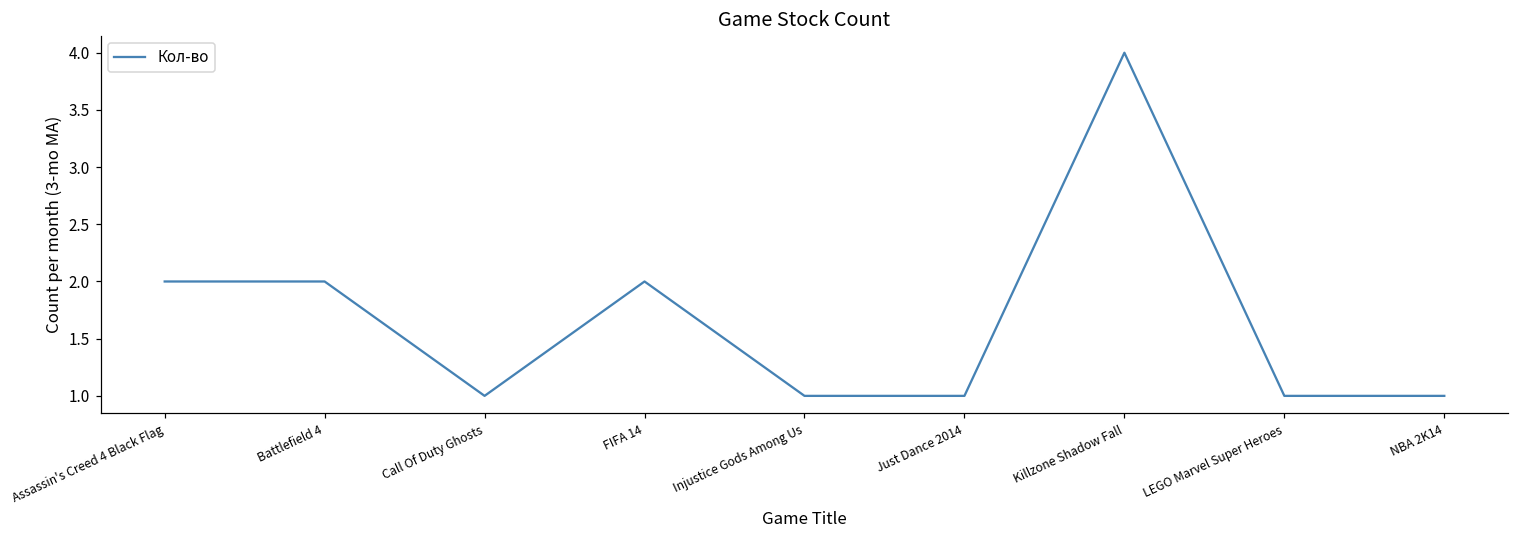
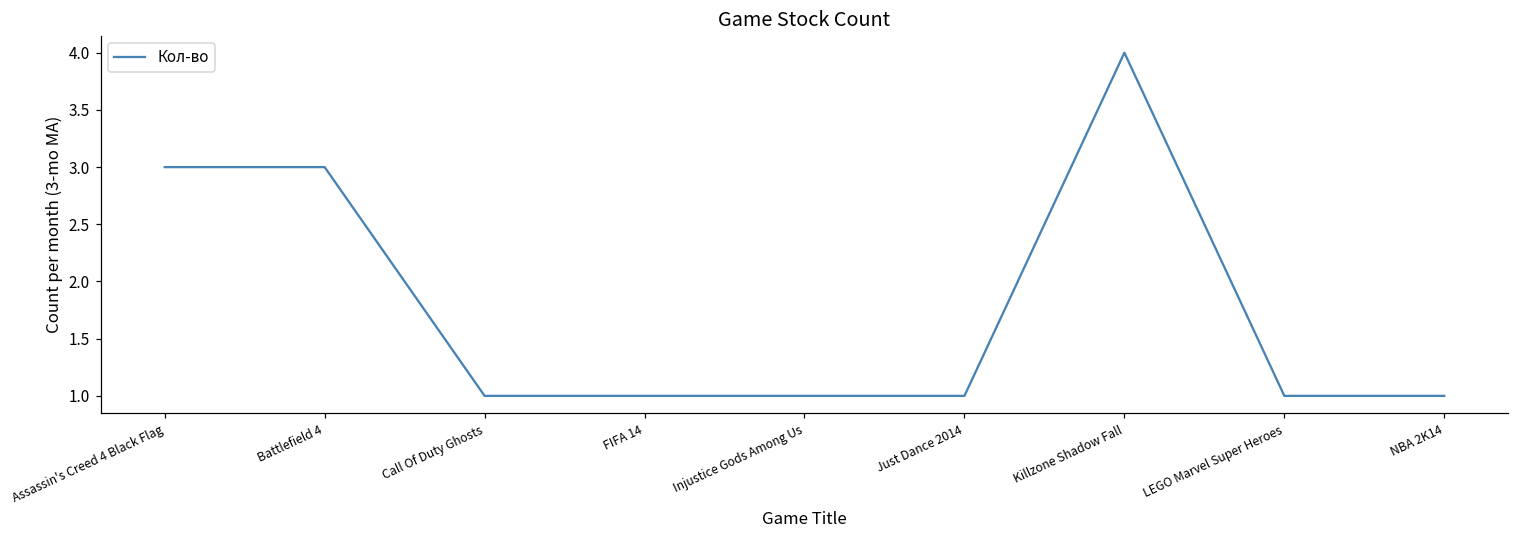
Assassin's Creed 4 Black Flag: 2 -> 3
Battlefield 4: 2 -> 3
FIFA 14: 2 -> 1
